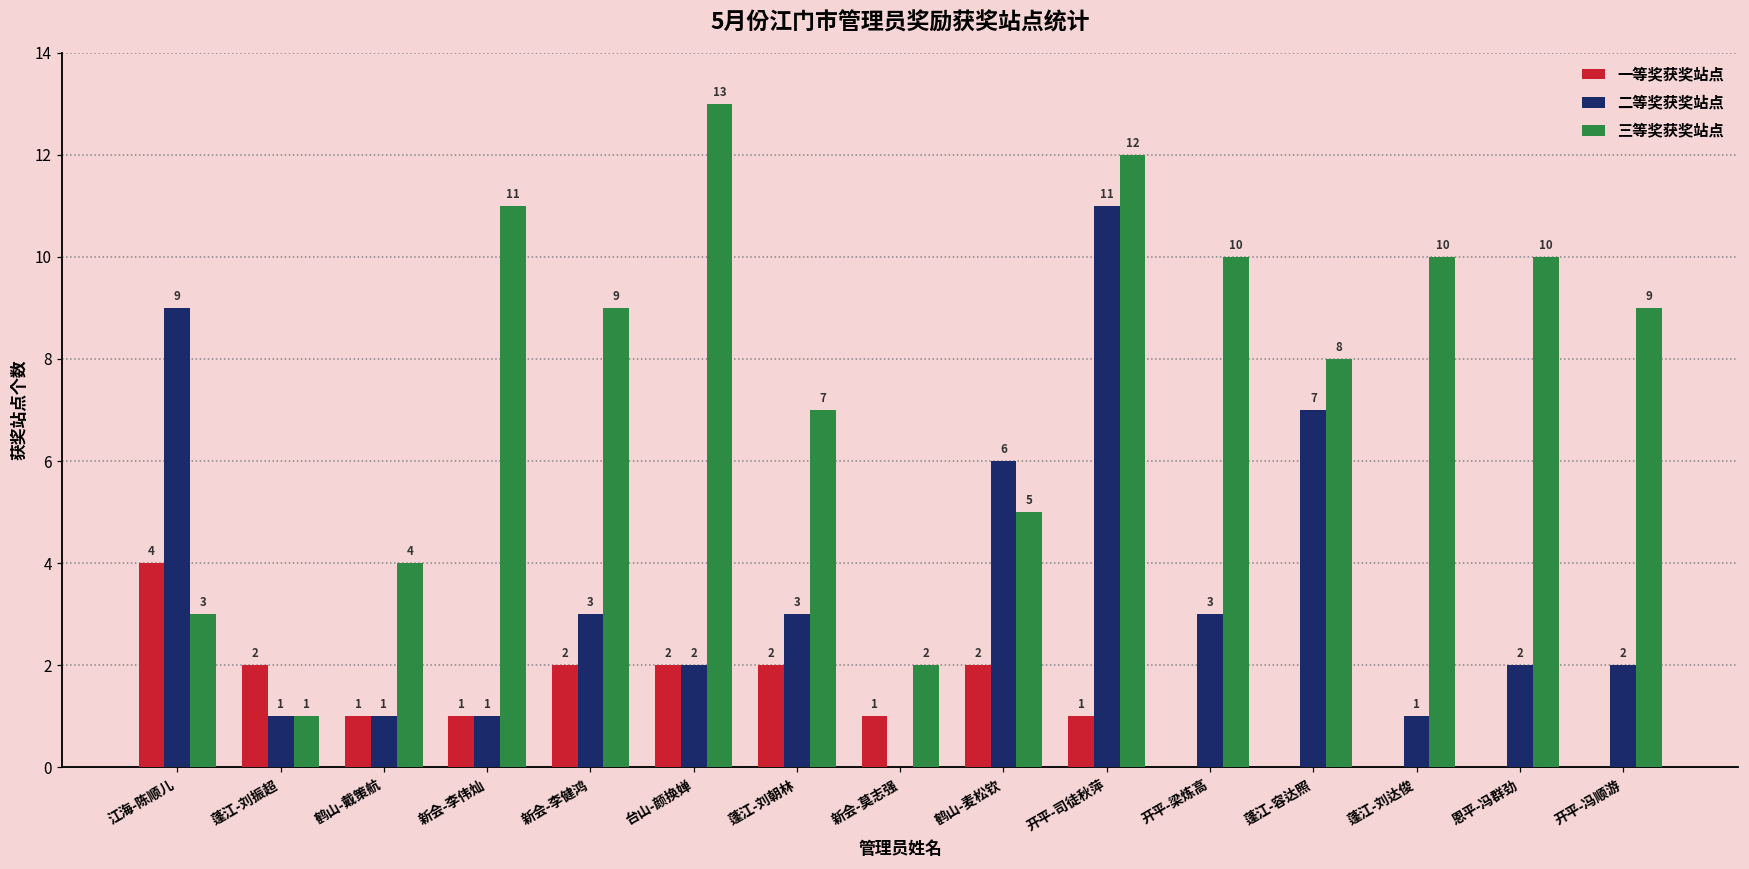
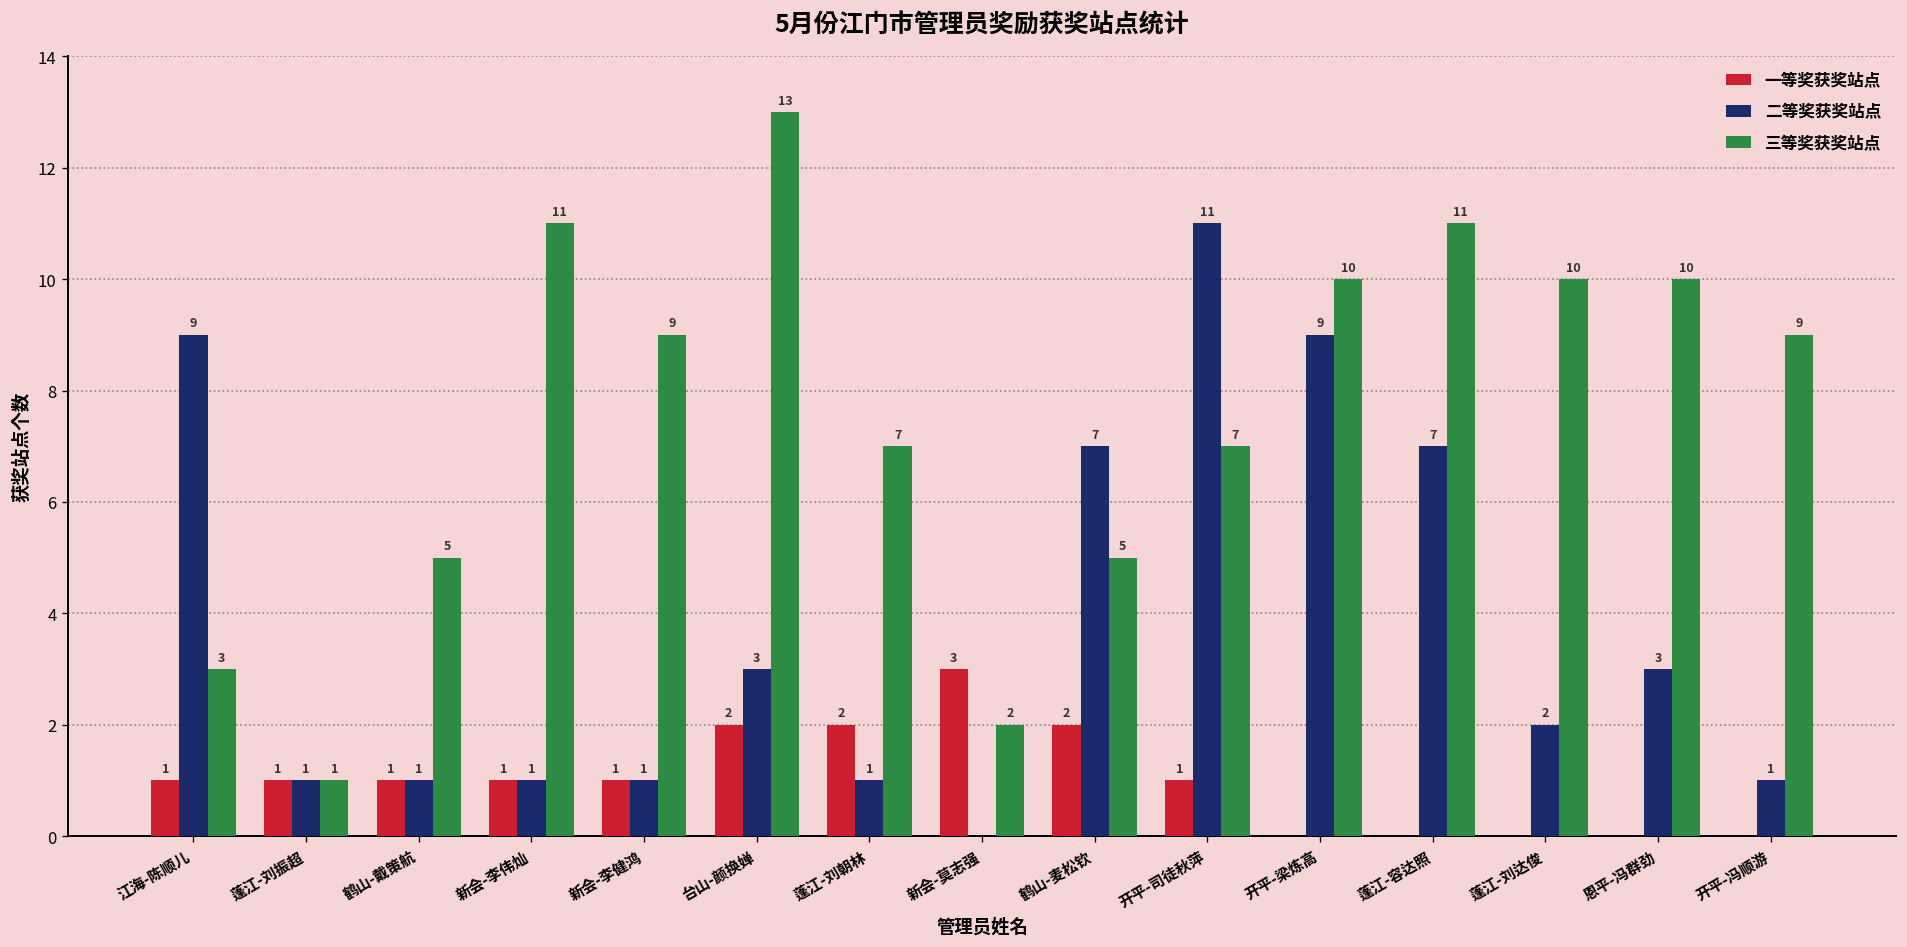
一等奖获奖站点, 江海-陈顺儿: 4 -> 1
一等奖获奖站点, 蓬江-刘振超: 2 -> 1
三等奖获奖站点, 鹤山-戴策航: 4 -> 5
一等奖获奖站点, 新会-李健鸿: 2 -> 1
二等奖获奖站点, 新会-李健鸿: 3 -> 1
二等奖获奖站点, 台山-颜换婵: 2 -> 3
二等奖获奖站点, 蓬江-刘朝林: 3 -> 1
一等奖获奖站点, 新会-莫志强: 1 -> 3
二等奖获奖站点, 鹤山-麦松钦: 6 -> 7
三等奖获奖站点, 开平-司徒秋萍: 12 -> 7
二等奖获奖站点, 开平-梁炼高: 3 -> 9
三等奖获奖站点, 蓬江-容达照: 8 -> 11
二等奖获奖站点, 蓬江-刘达俊: 1 -> 2
二等奖获奖站点, 恩平-冯群劲: 2 -> 3
二等奖获奖站点, 开平-冯顺游: 2 -> 1
